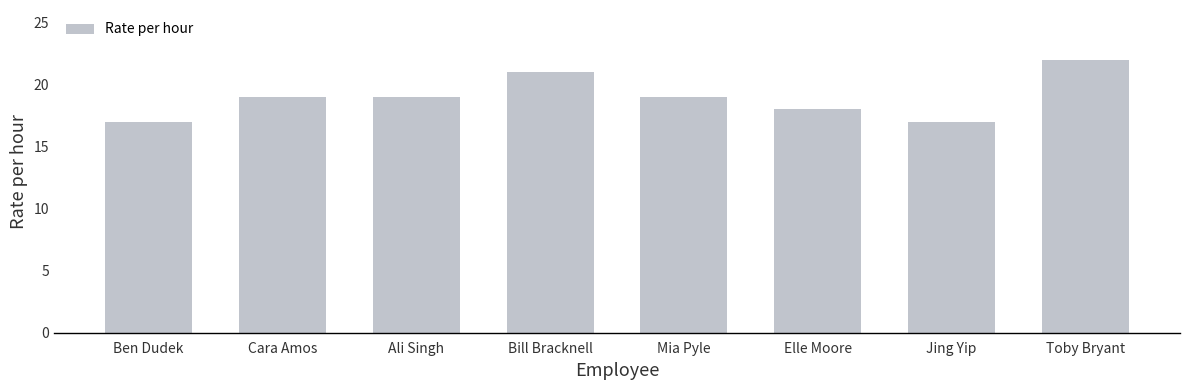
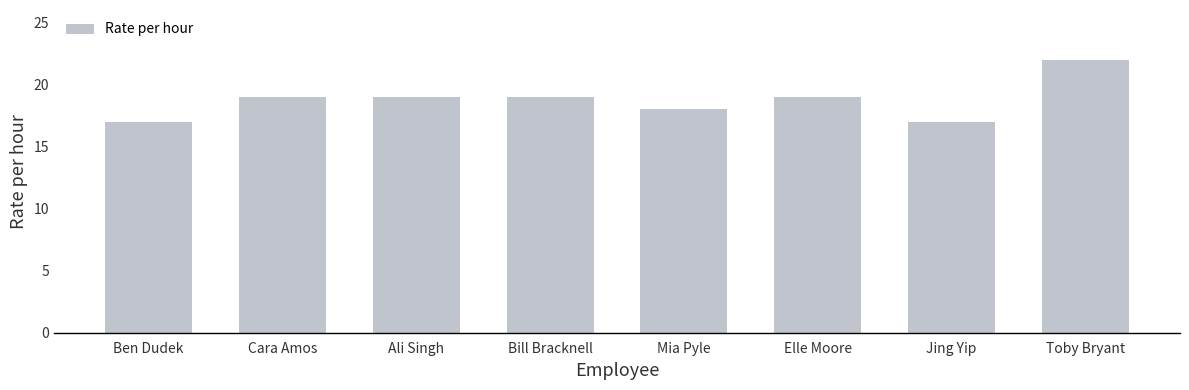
Bill Bracknell: 21 -> 19
Mia Pyle: 19 -> 18
Elle Moore: 18 -> 19
